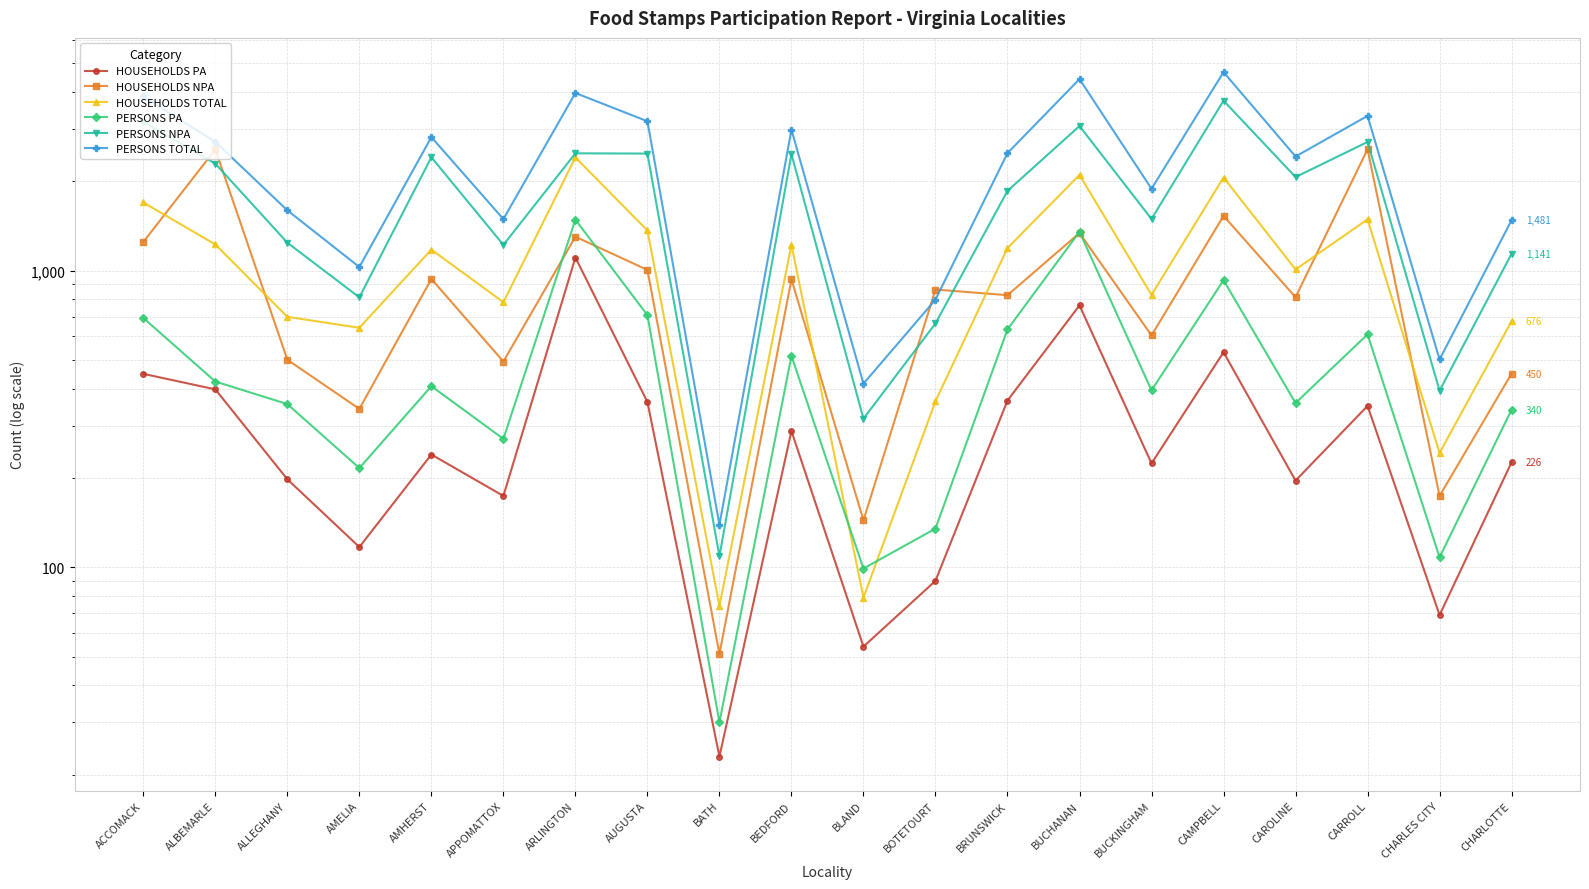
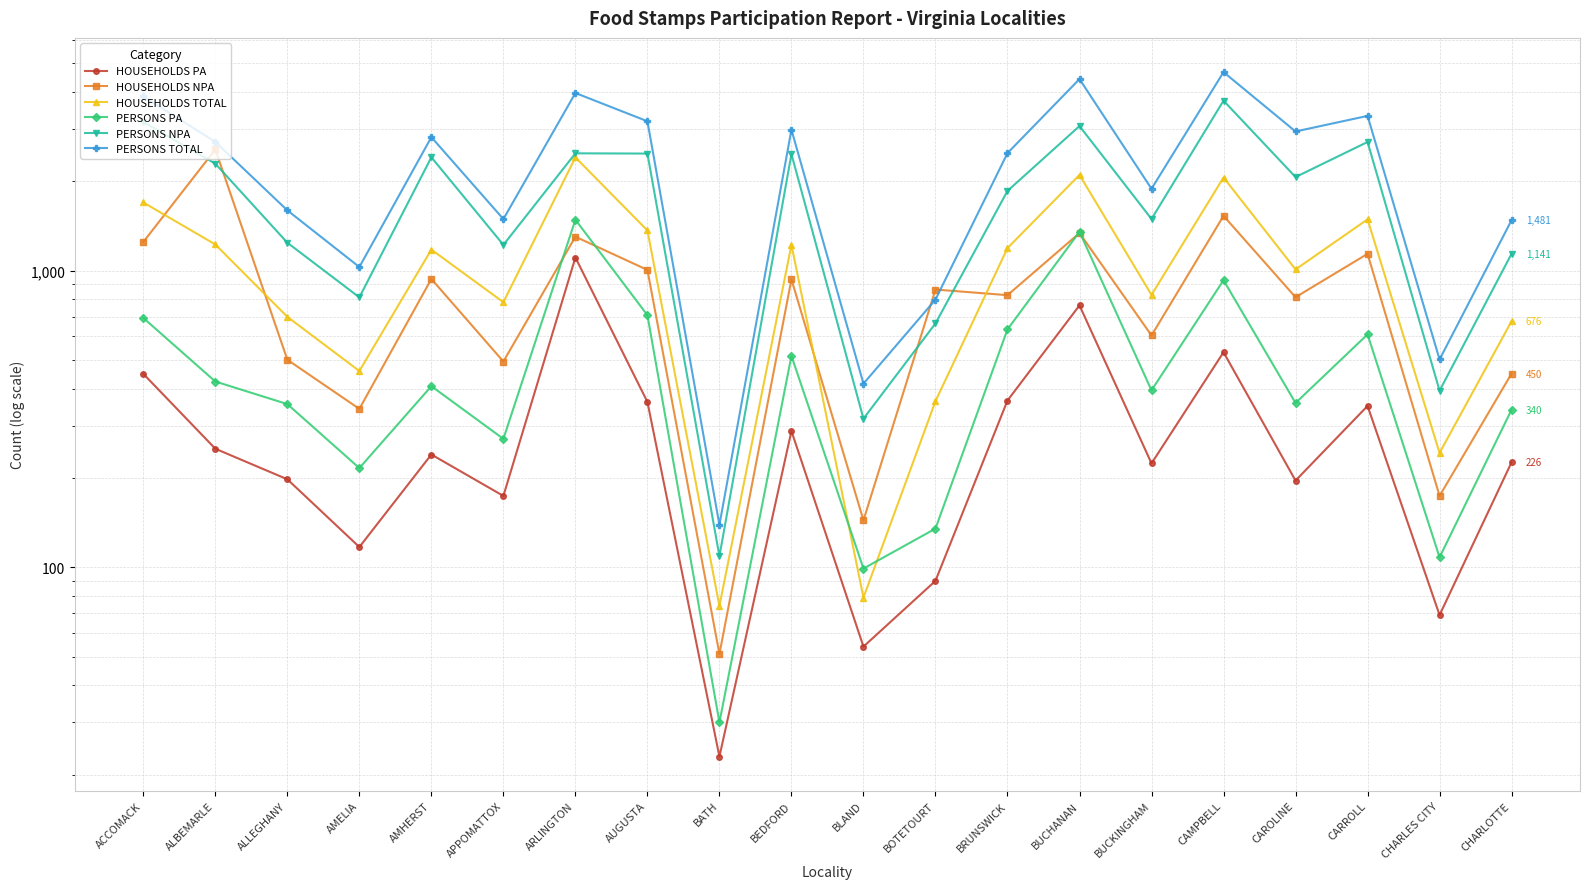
HOUSEHOLDS PA, ALBEMARLE: 400 -> 250
HOUSEHOLDS TOTAL, AMELIA: 640 -> 460
PERSONS TOTAL, CAROLINE: 2,400 -> 2,900
HOUSEHOLDS NPA, CARROLL: 2,600 -> 1,140
